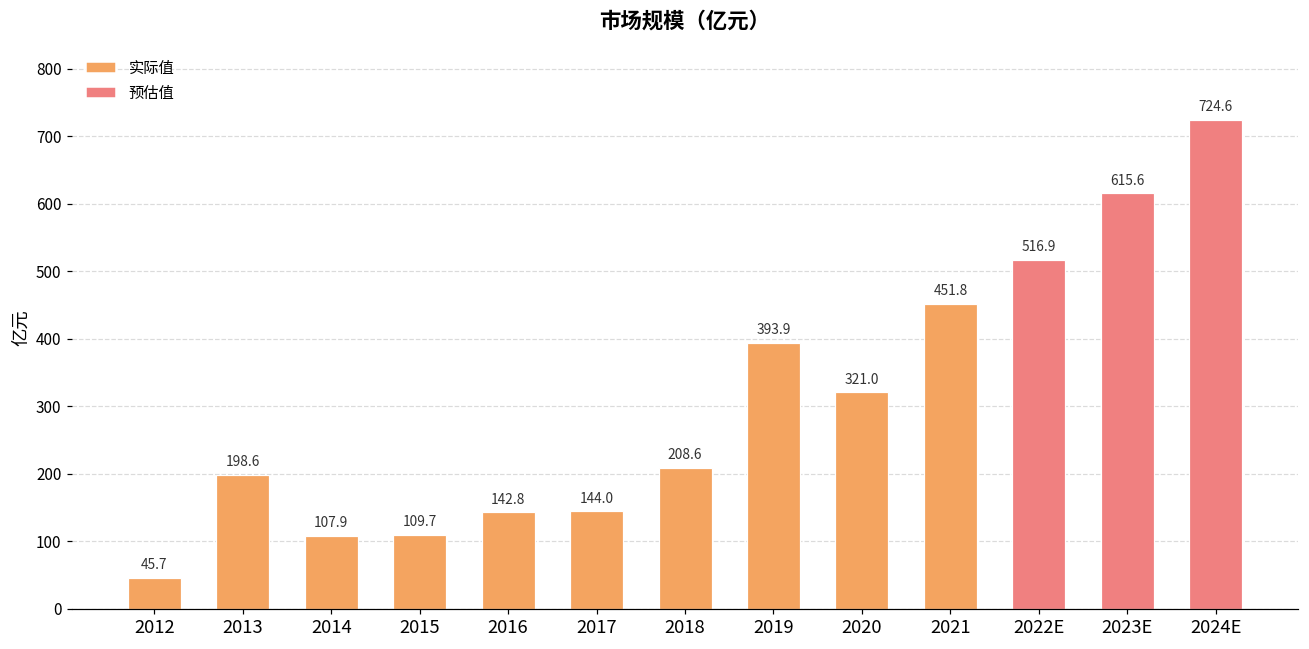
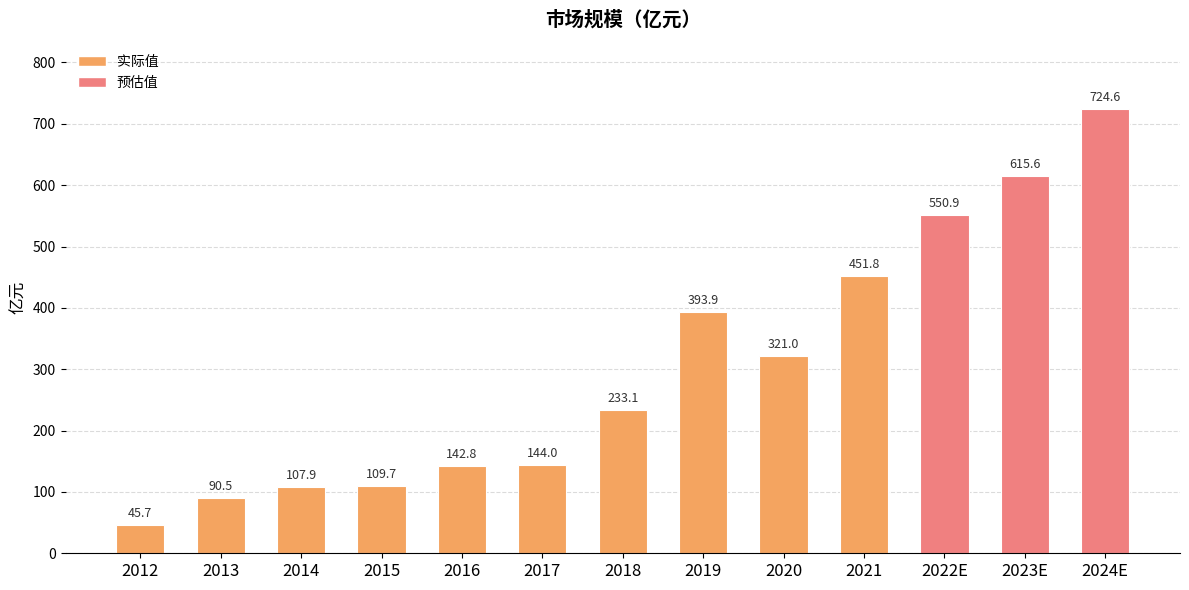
2013: 198.6 -> 90.5
2018: 208.6 -> 233.1
2022E: 516.9 -> 550.9
